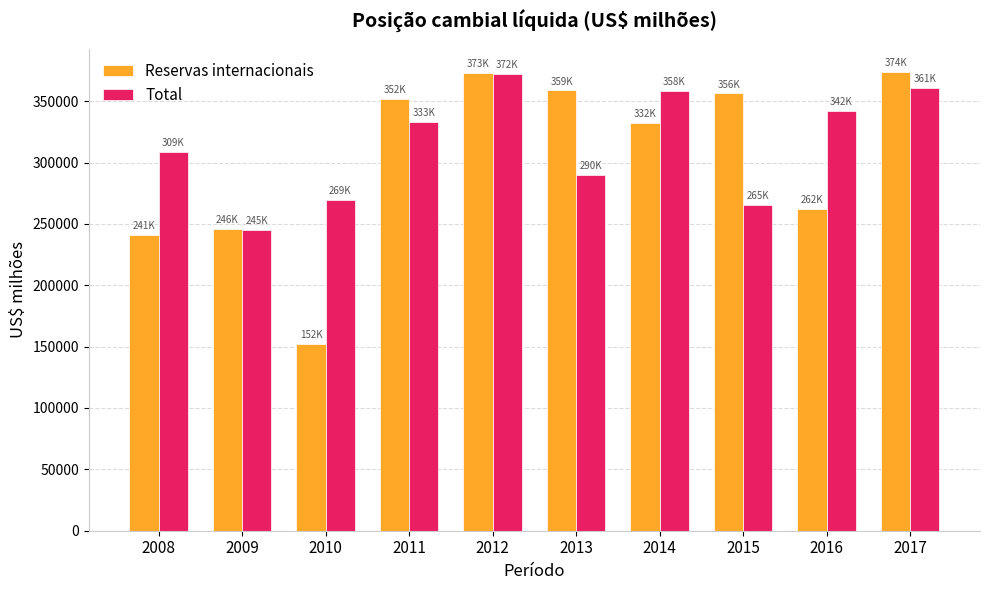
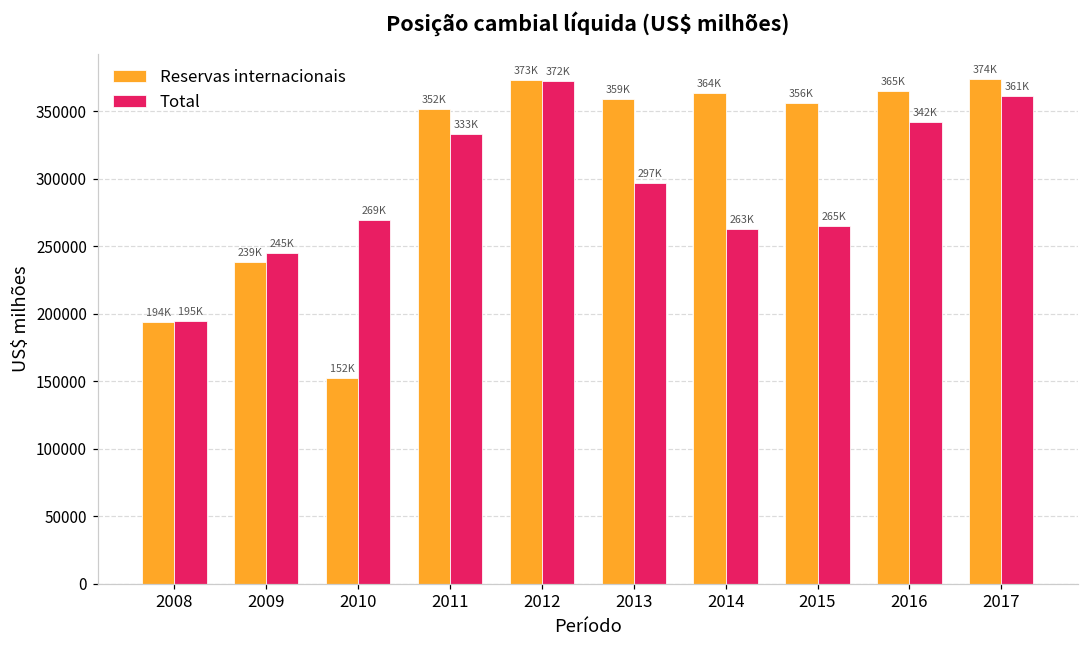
Reservas internacionais, 2008: 241K -> 194K
Total, 2008: 309K -> 195K
Reservas internacionais, 2009: 246K -> 239K
Total, 2013: 290K -> 297K
Reservas internacionais, 2014: 332K -> 364K
Total, 2014: 358K -> 263K
Reservas internacionais, 2016: 262K -> 365K
